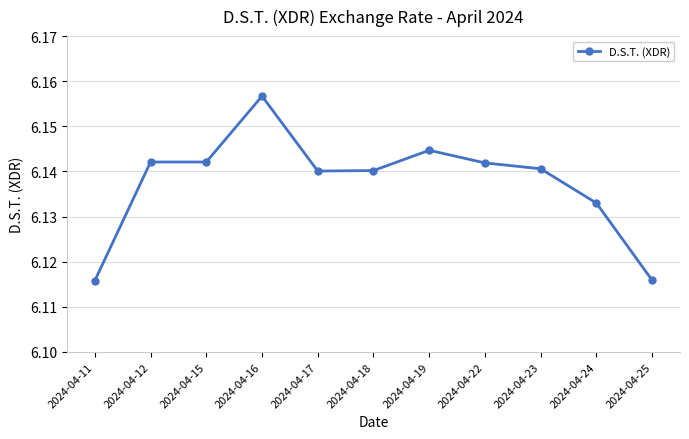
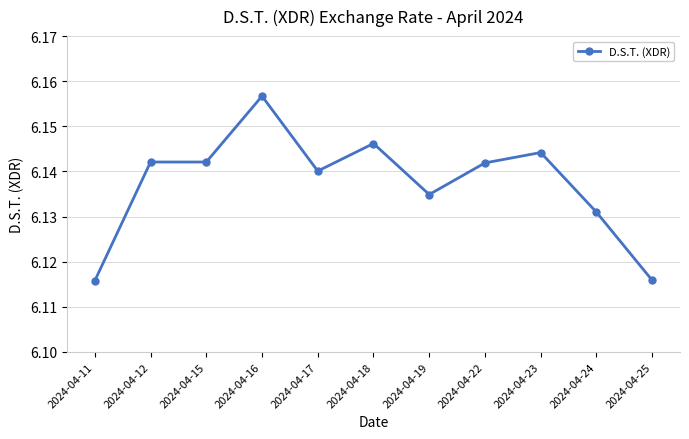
2024-04-18: 6.140 -> 6.146
2024-04-19: 6.145 -> 6.135
2024-04-23: 6.141 -> 6.144
2024-04-24: 6.133 -> 6.131
